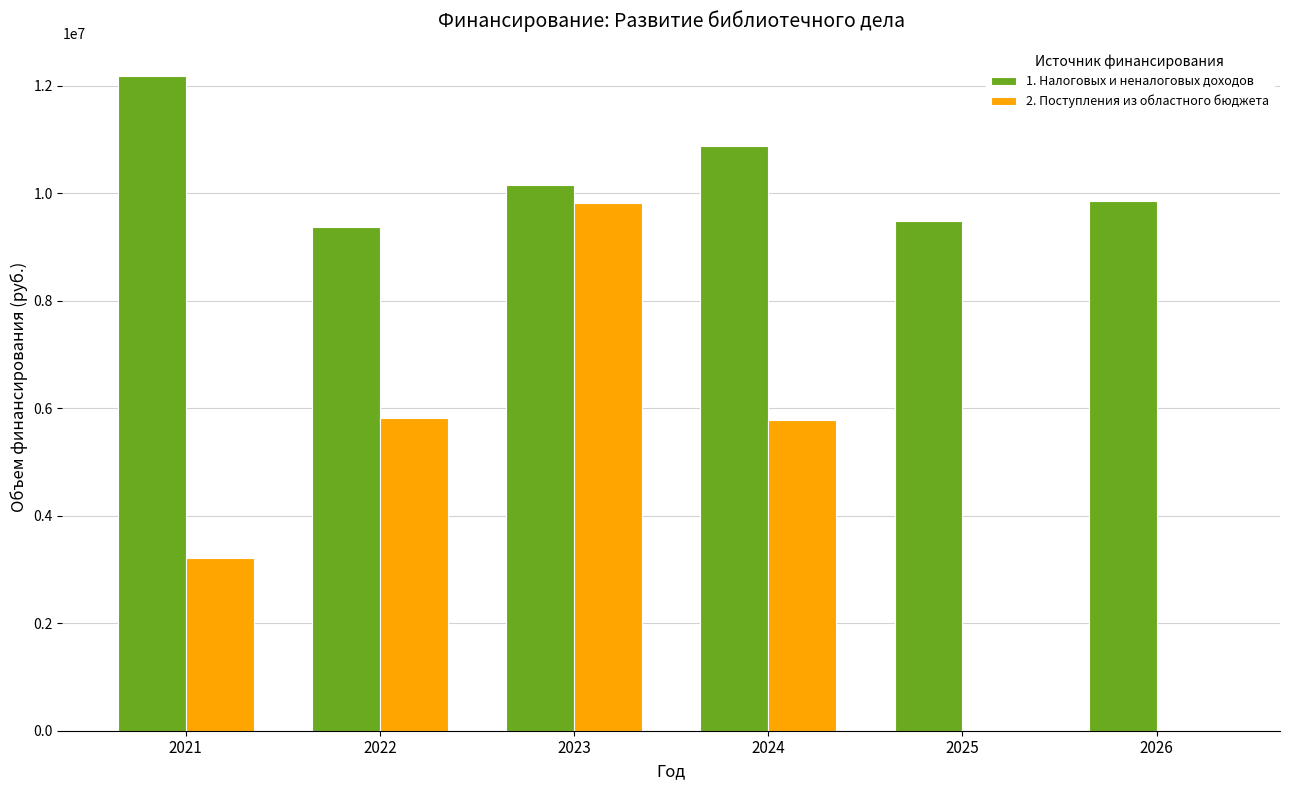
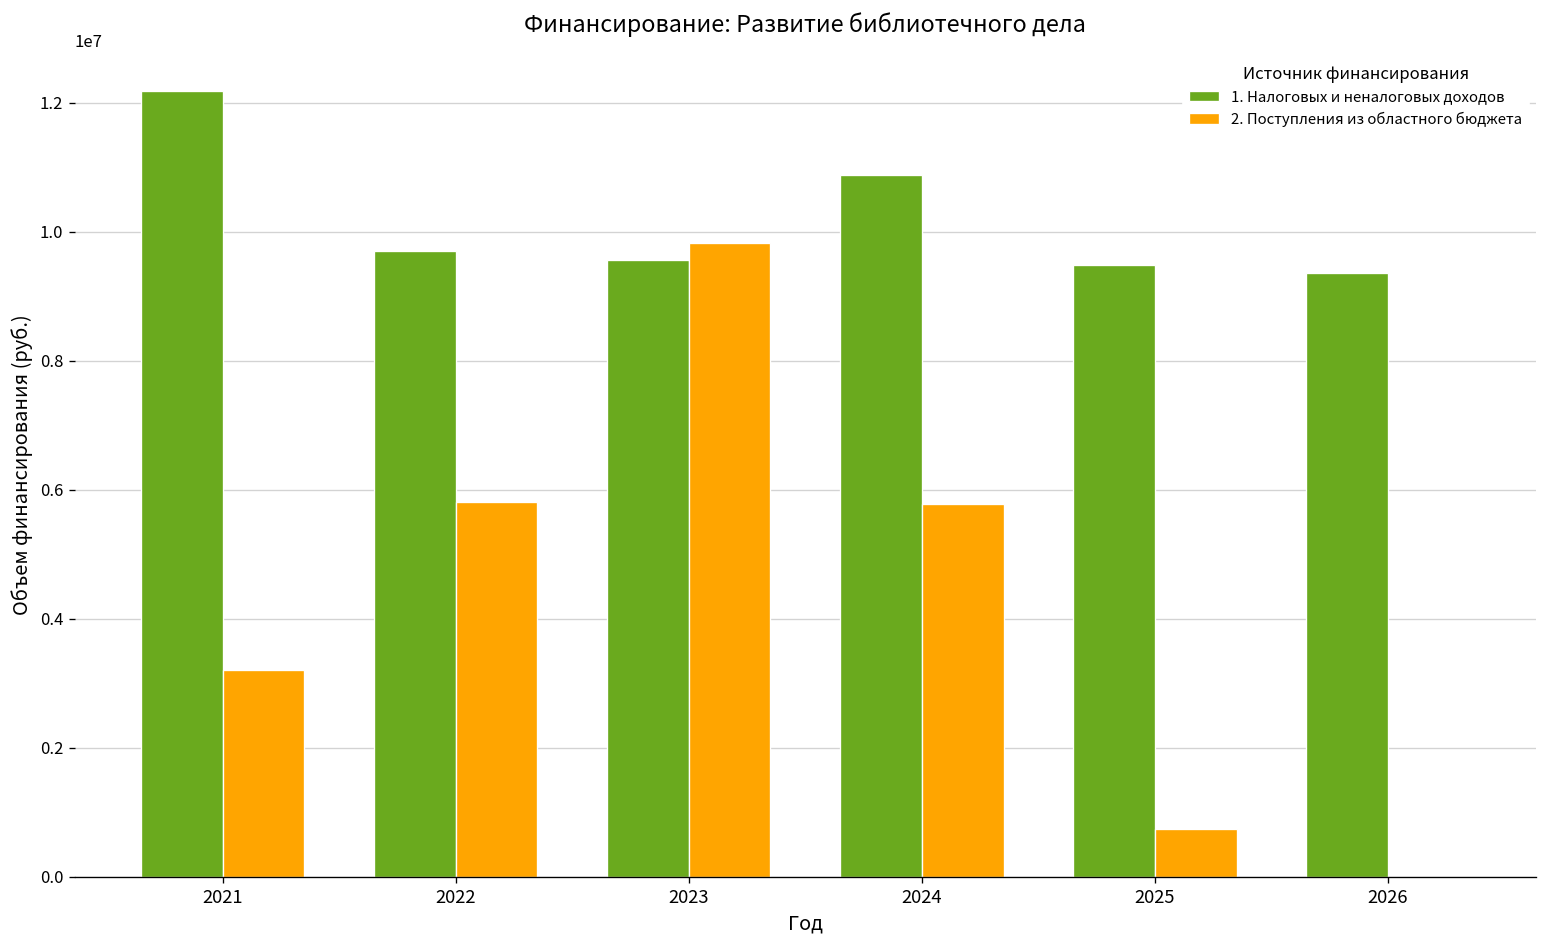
1. Налоговых и неналоговых доходов, 2022: 9400000 -> 9700000
1. Налоговых и неналоговых доходов, 2023: 10200000 -> 9600000
2. Поступления из областного бюджета, 2025: 0 -> 700000
1. Налоговых и неналоговых доходов, 2026: 9900000 -> 9400000
